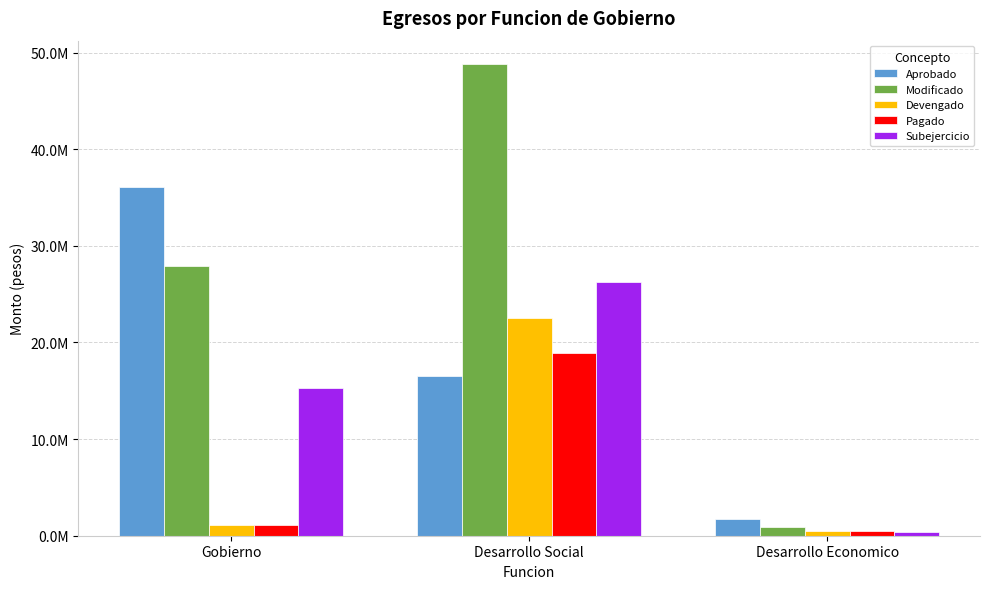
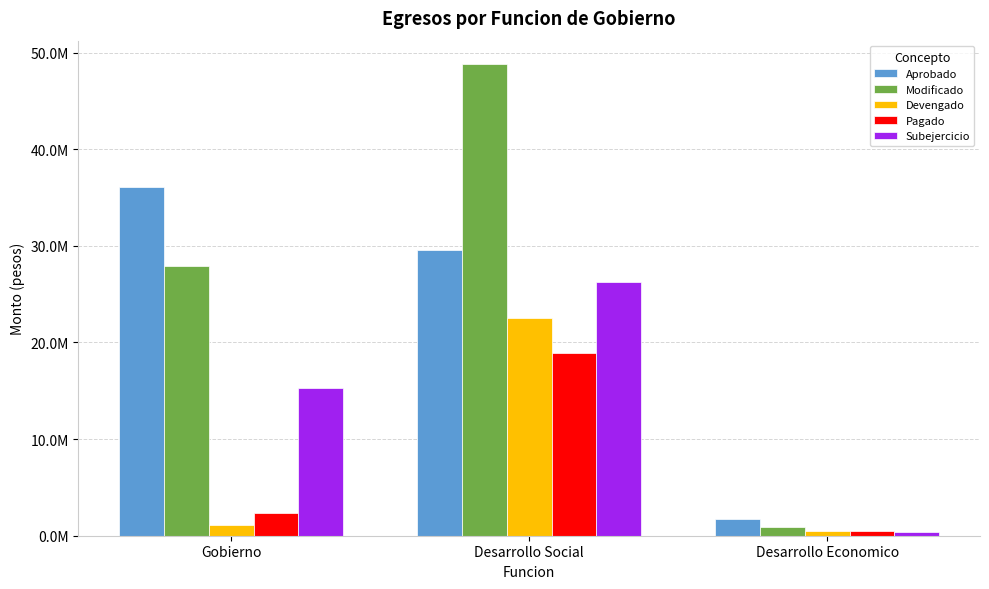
Pagado, Gobierno: 1000000 -> 2000000
Aprobado, Desarrollo Social: 17000000 -> 30000000
